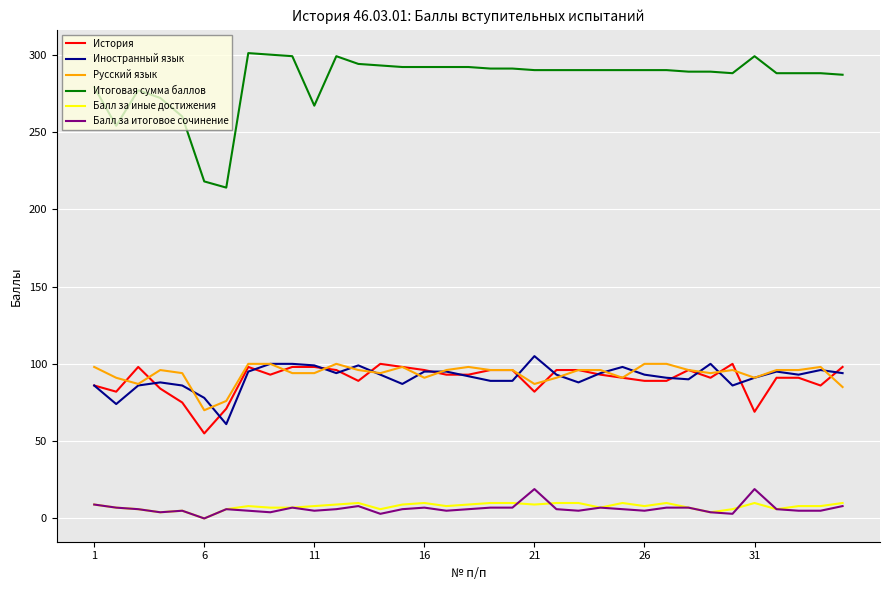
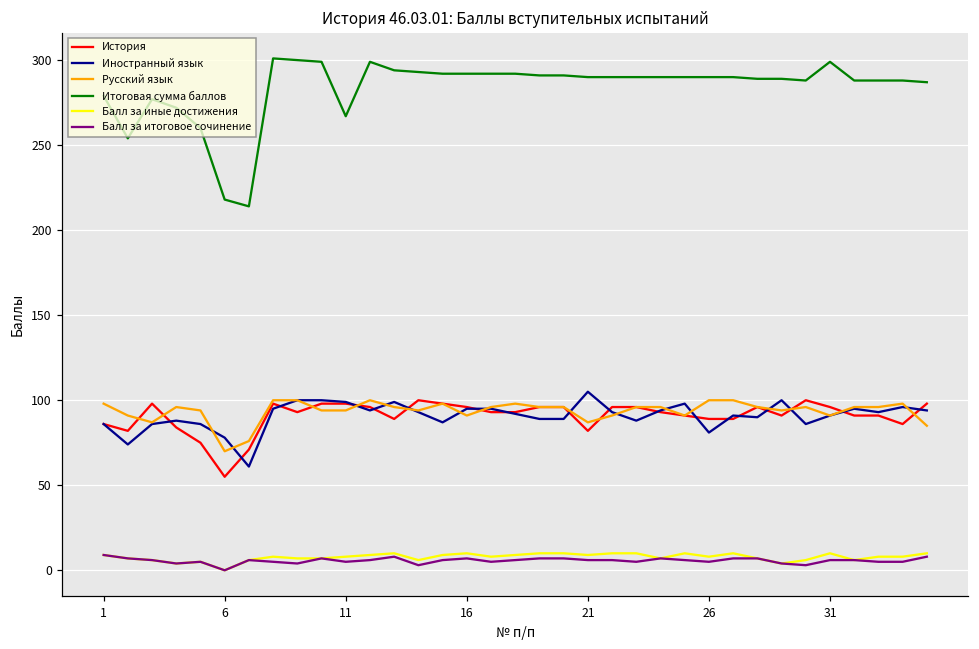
Балл за итоговое сочинение, 21: 19 -> 6
Иностранный язык, 26: 93 -> 81
История, 31: 69 -> 96
Балл за итоговое сочинение, 31: 19 -> 6
